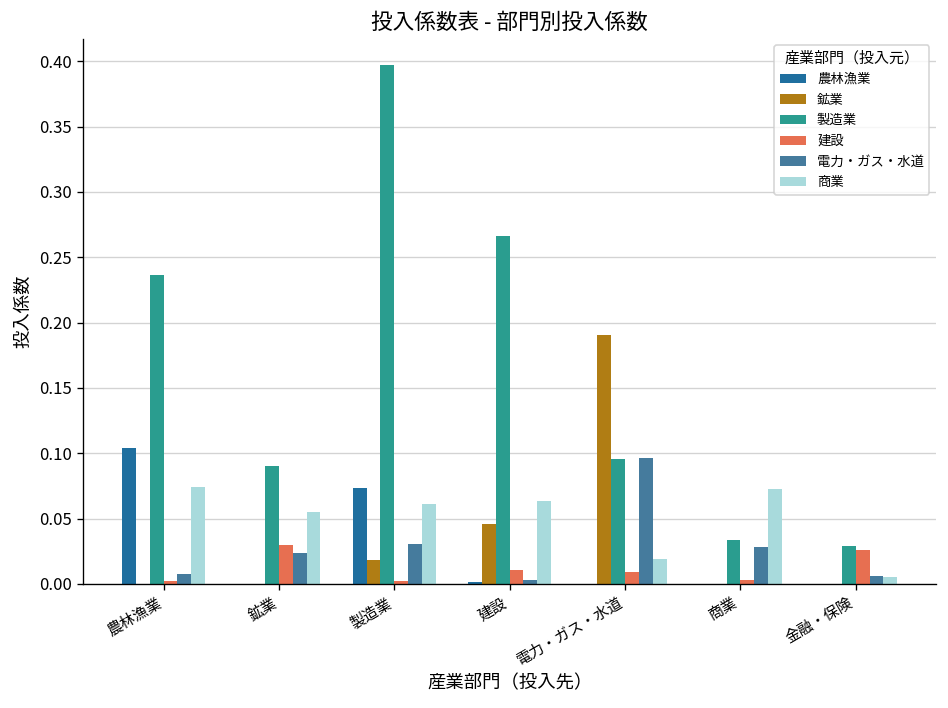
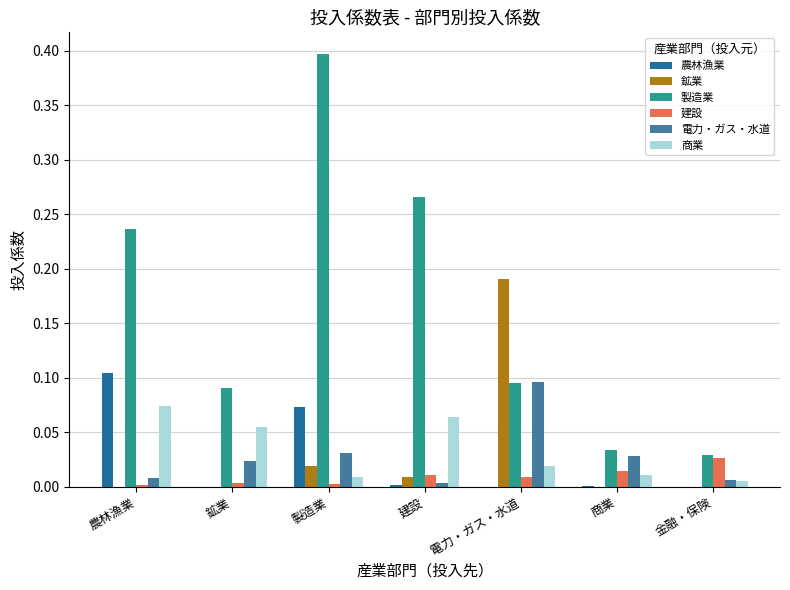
建設, 鉱業: 0.029 -> 0.004
商業, 製造業: 0.061 -> 0.009
鉱業, 建設: 0.046 -> 0.008
建設, 商業: 0.003 -> 0.014
商業, 商業: 0.073 -> 0.011
